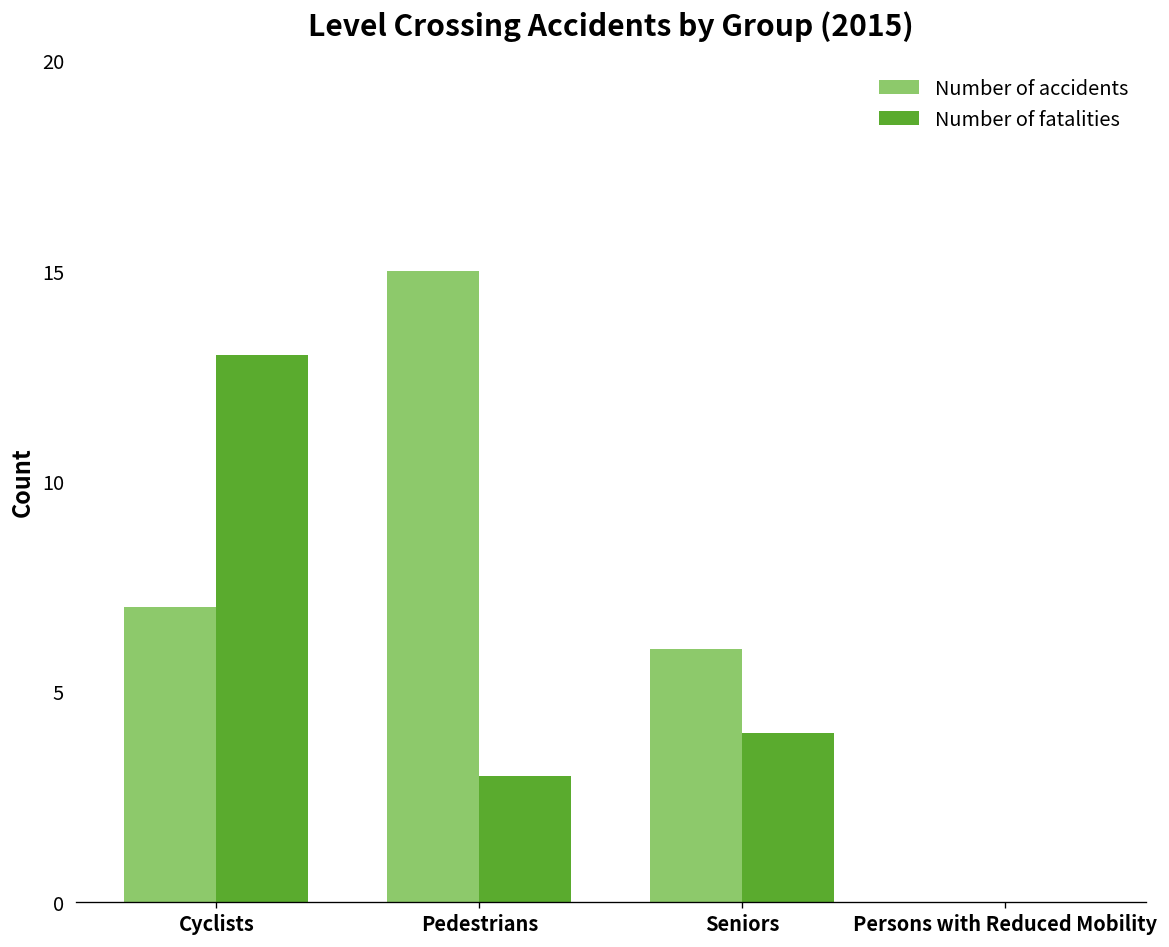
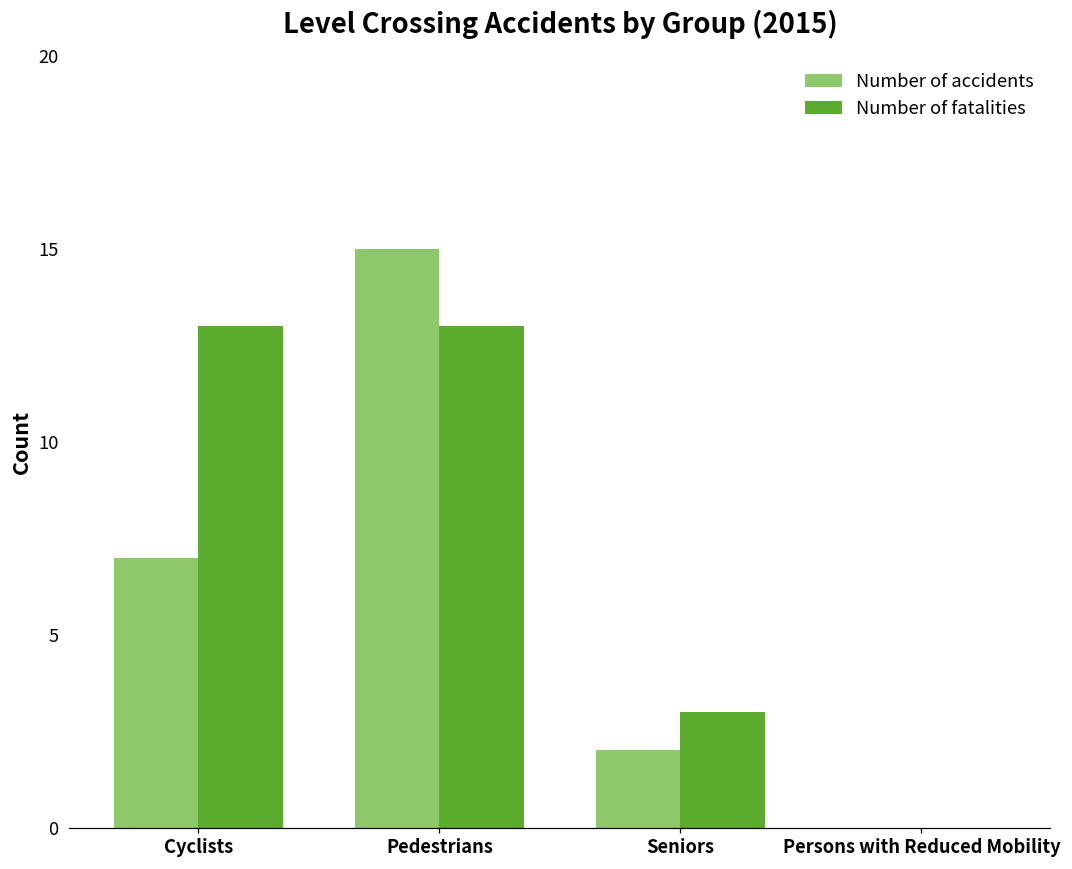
Number of fatalities, Pedestrians: 3 -> 13
Number of accidents, Seniors: 6 -> 2
Number of fatalities, Seniors: 4 -> 3
